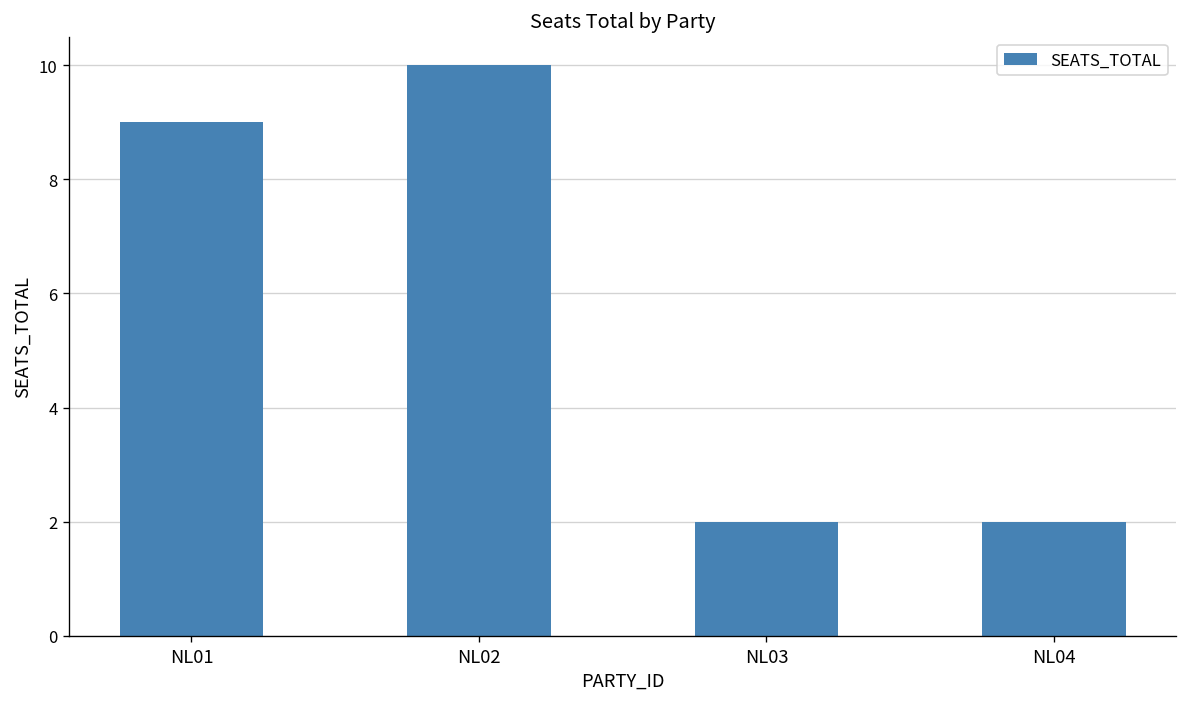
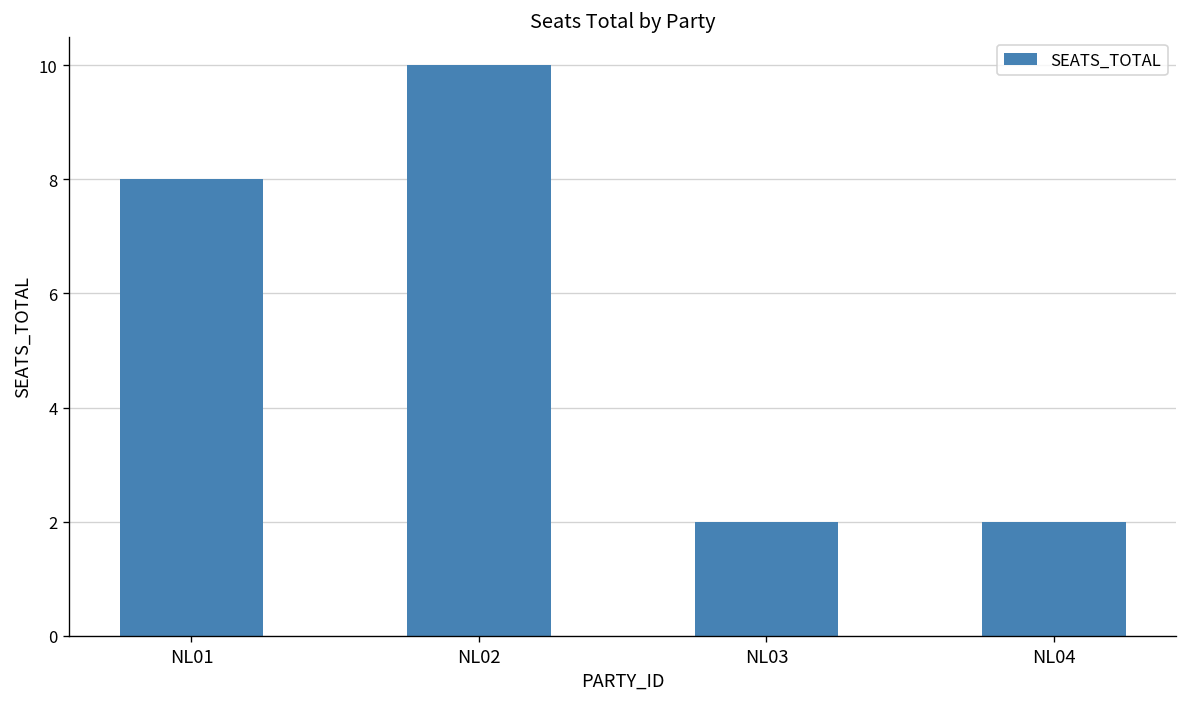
NL01: 9 -> 8
